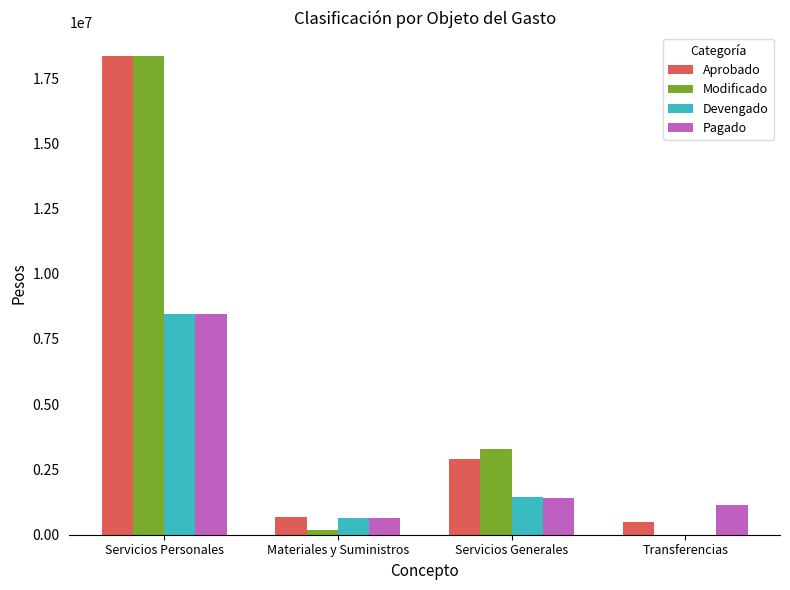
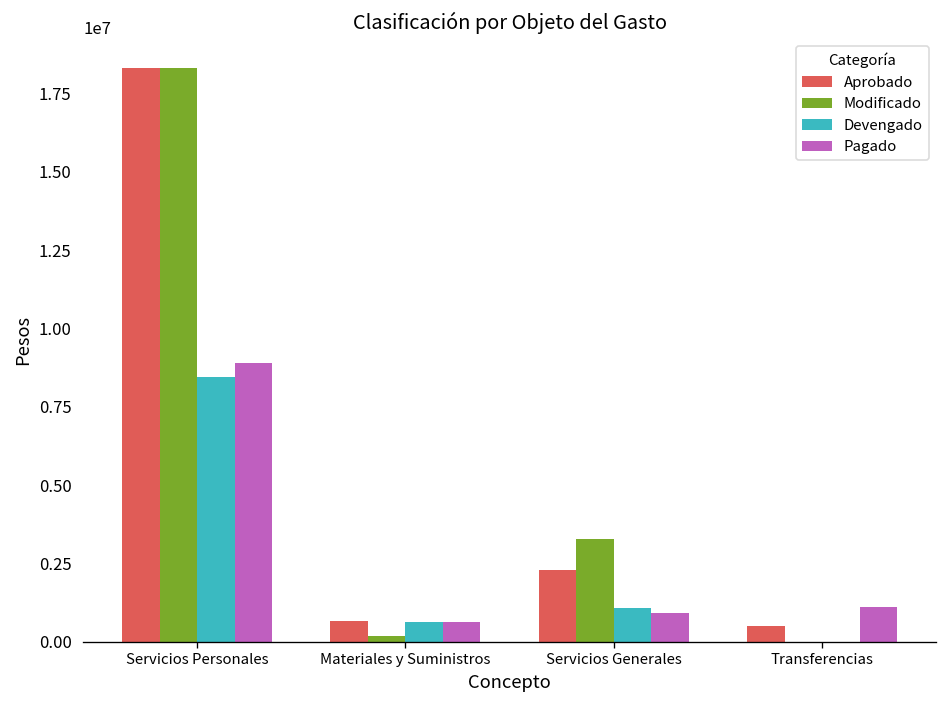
Pagado, Servicios Personales: 8500000 -> 8900000
Aprobado, Servicios Generales: 2900000 -> 2300000
Devengado, Servicios Generales: 1500000 -> 1100000
Pagado, Servicios Generales: 1400000 -> 900000
